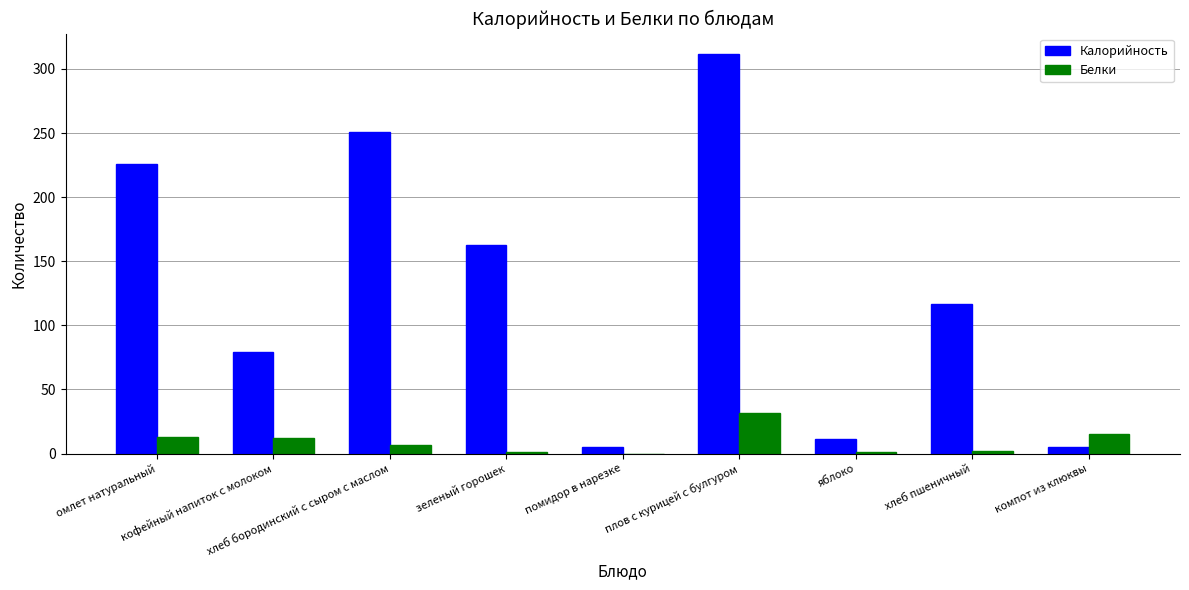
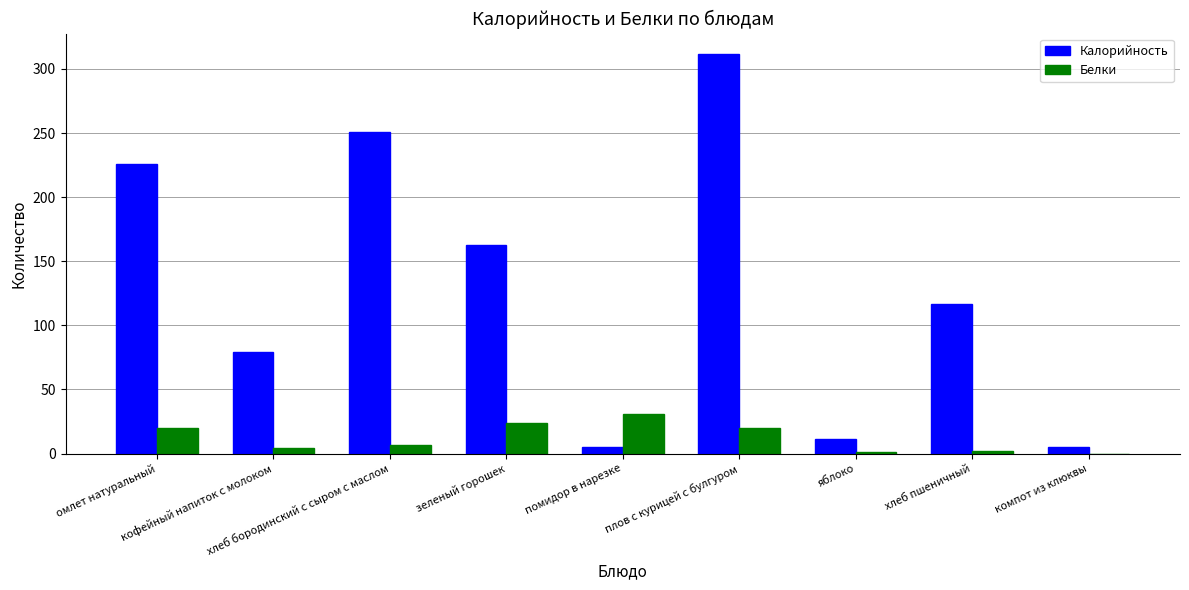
Белки, омлет натуральный: 13 -> 20
Белки, кофейный напиток с молоком: 12 -> 4
Белки, зеленый горошек: 1 -> 24
Белки, помидор в нарезке: 0 -> 31
Белки, плов с курицей с булгуром: 32 -> 20
Белки, компот из клюквы: 15 -> 0
